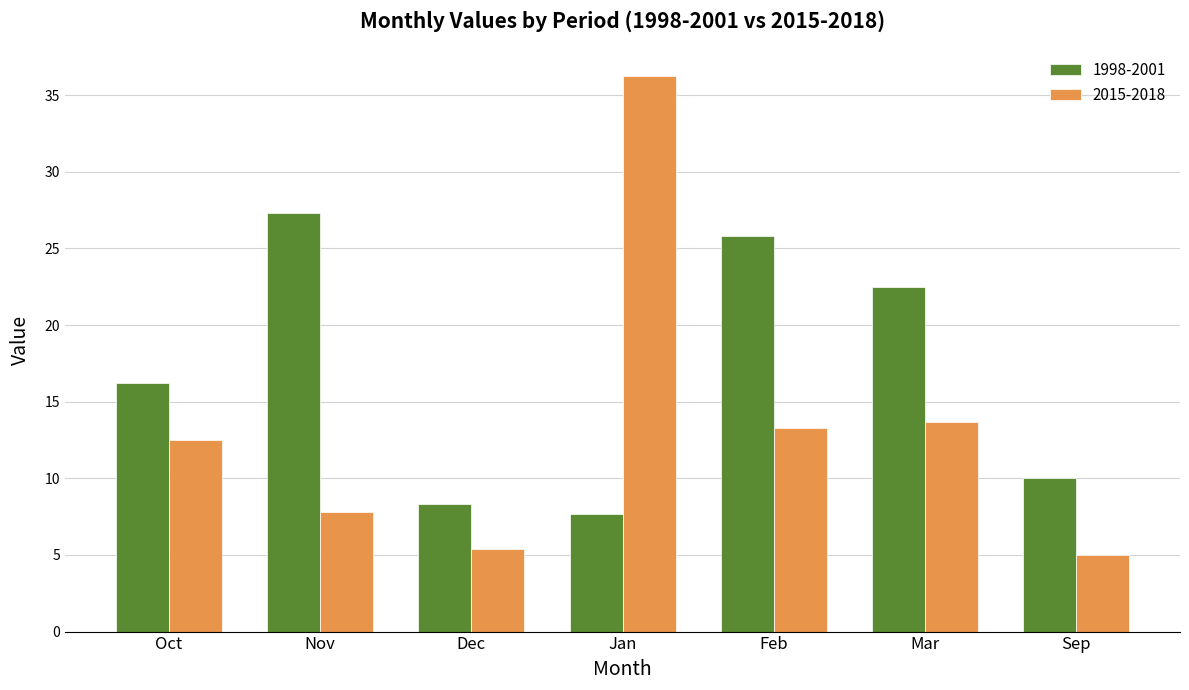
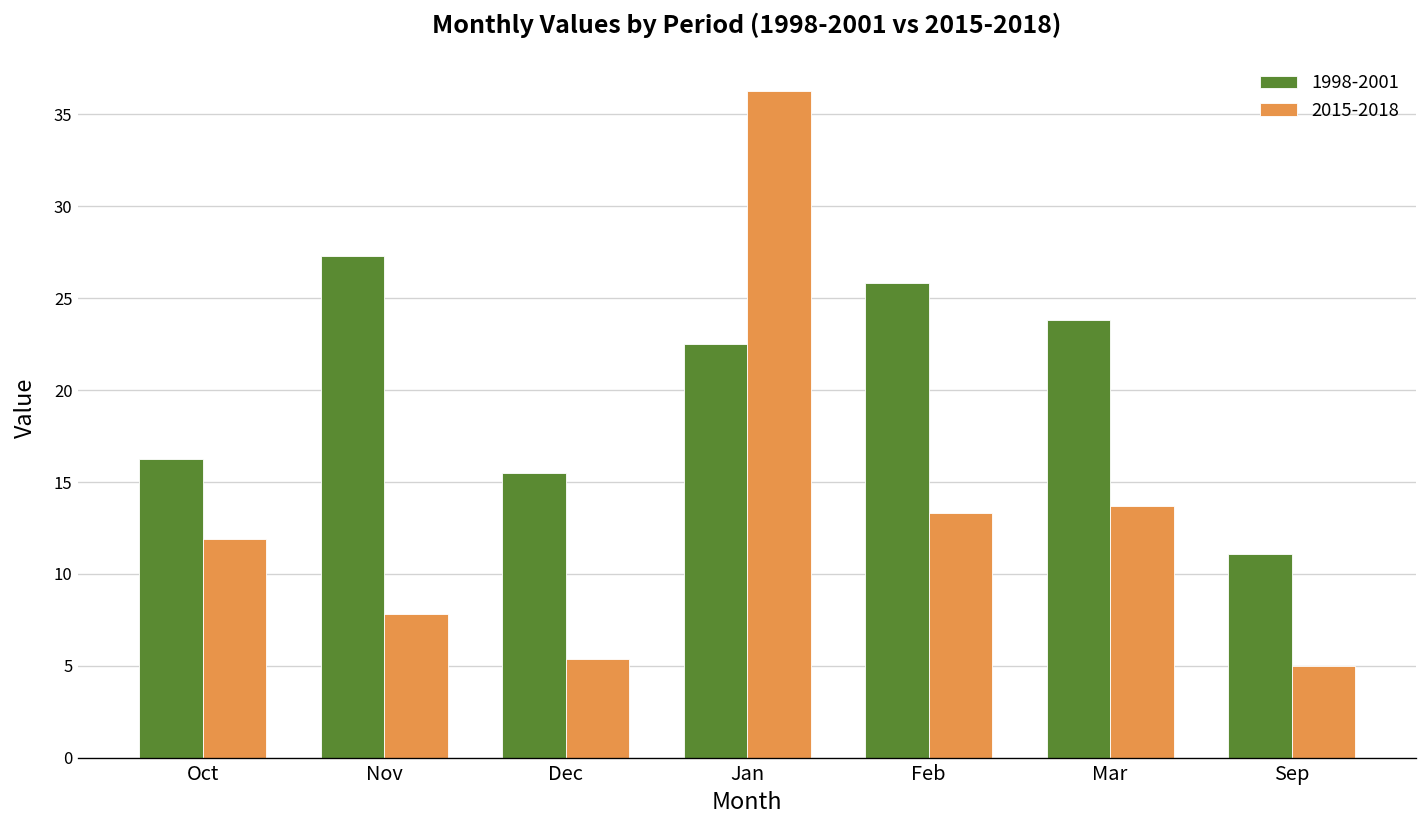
2015-2018, Oct: 12.5 -> 11.9
1998-2001, Dec: 8.3 -> 15.5
1998-2001, Jan: 7.7 -> 22.5
1998-2001, Mar: 22.5 -> 23.8
1998-2001, Sep: 10.0 -> 11.1
